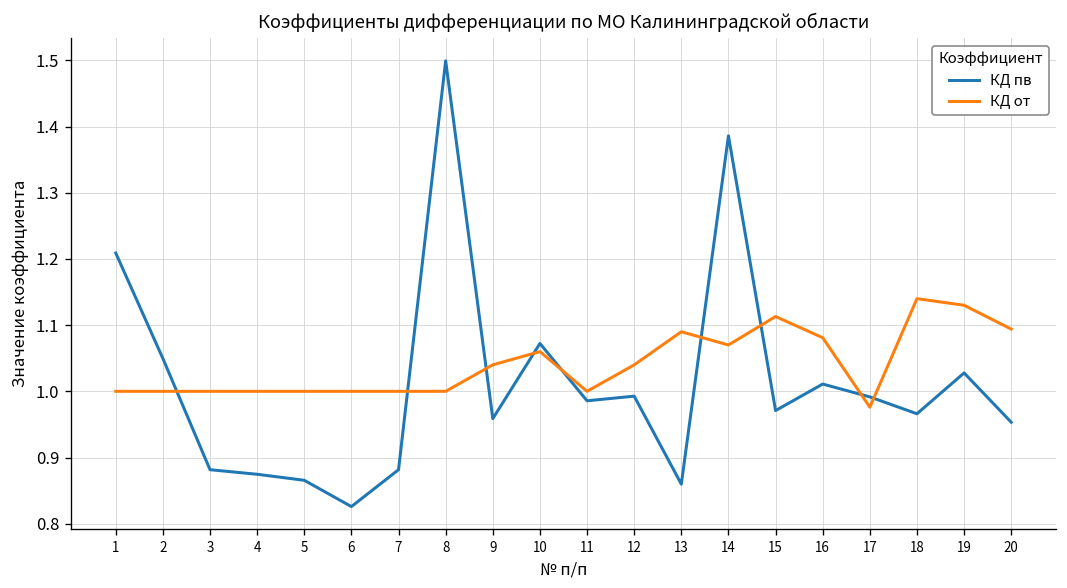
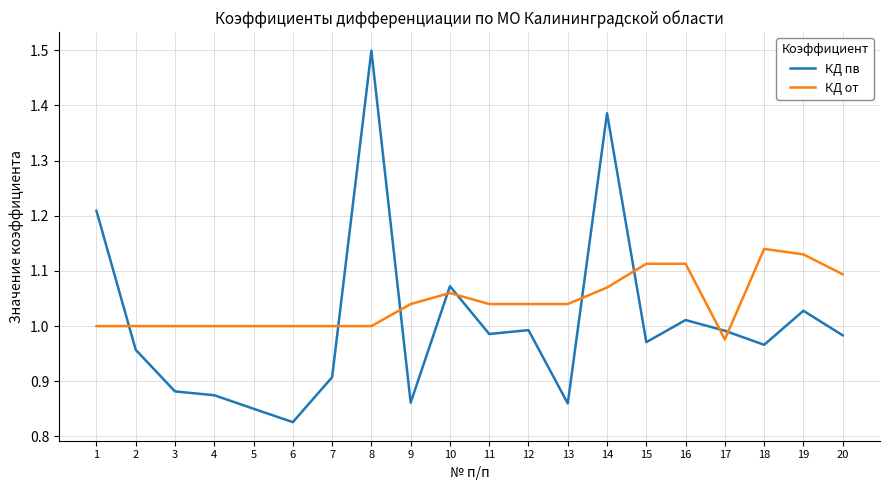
КД пв, 2: 1.05 -> 0.96
КД пв, 5: 0.87 -> 0.85
КД пв, 7: 0.88 -> 0.91
КД пв, 9: 0.96 -> 0.86
КД от, 11: 1.00 -> 1.04
КД от, 13: 1.09 -> 1.04
КД от, 16: 1.08 -> 1.11
КД пв, 20: 0.95 -> 0.98
